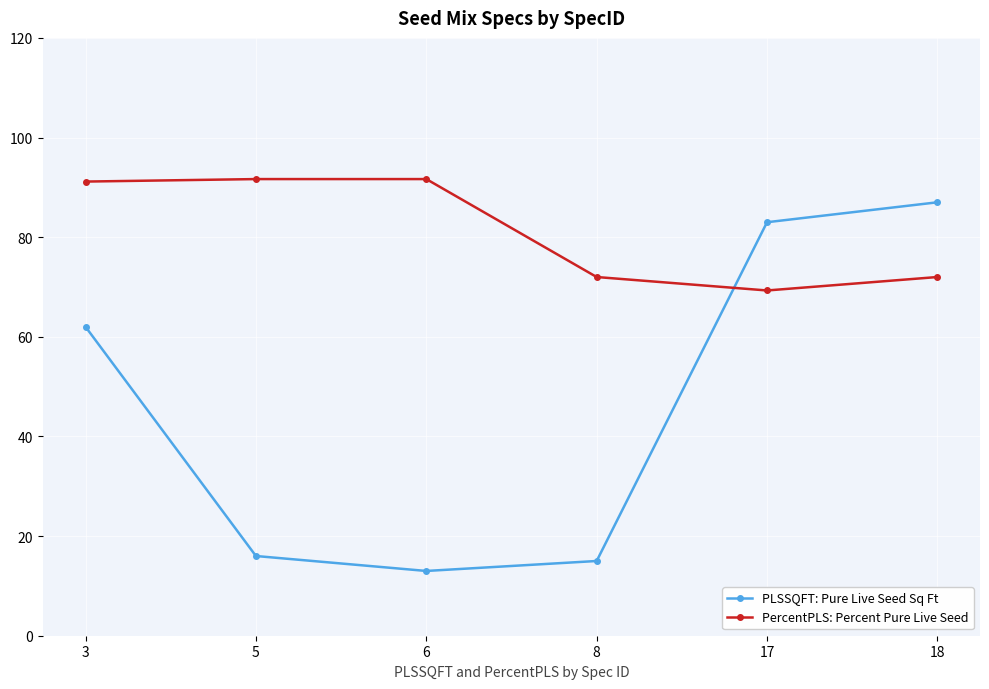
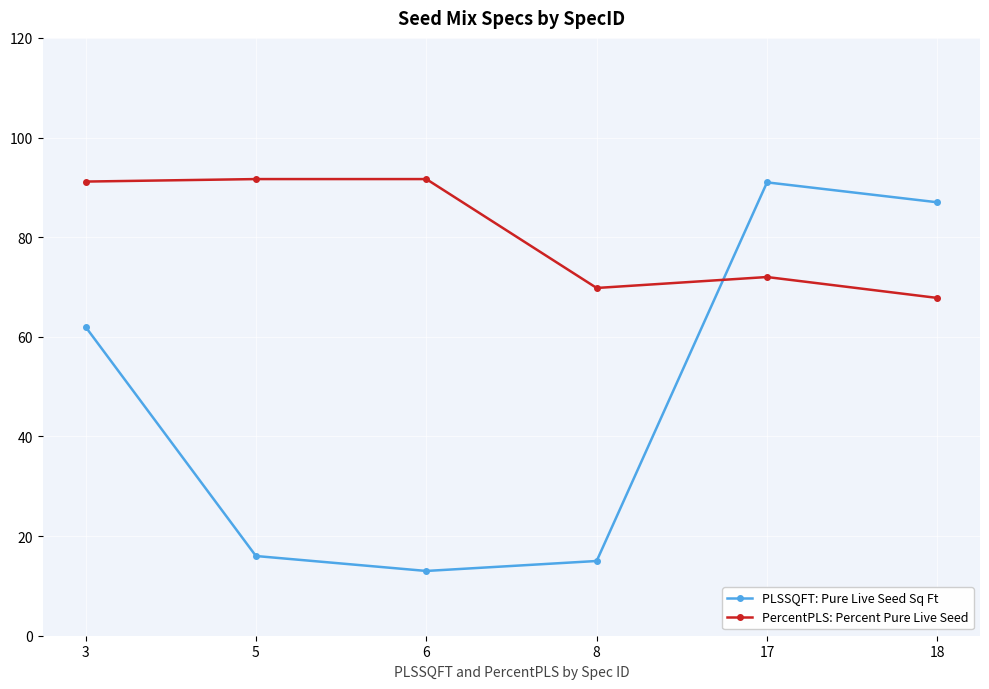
PercentPLS: Percent Pure Live Seed, 8: 72 -> 70
PLSSQFT: Pure Live Seed Sq Ft, 17: 83 -> 91
PercentPLS: Percent Pure Live Seed, 17: 69 -> 72
PercentPLS: Percent Pure Live Seed, 18: 72 -> 68
